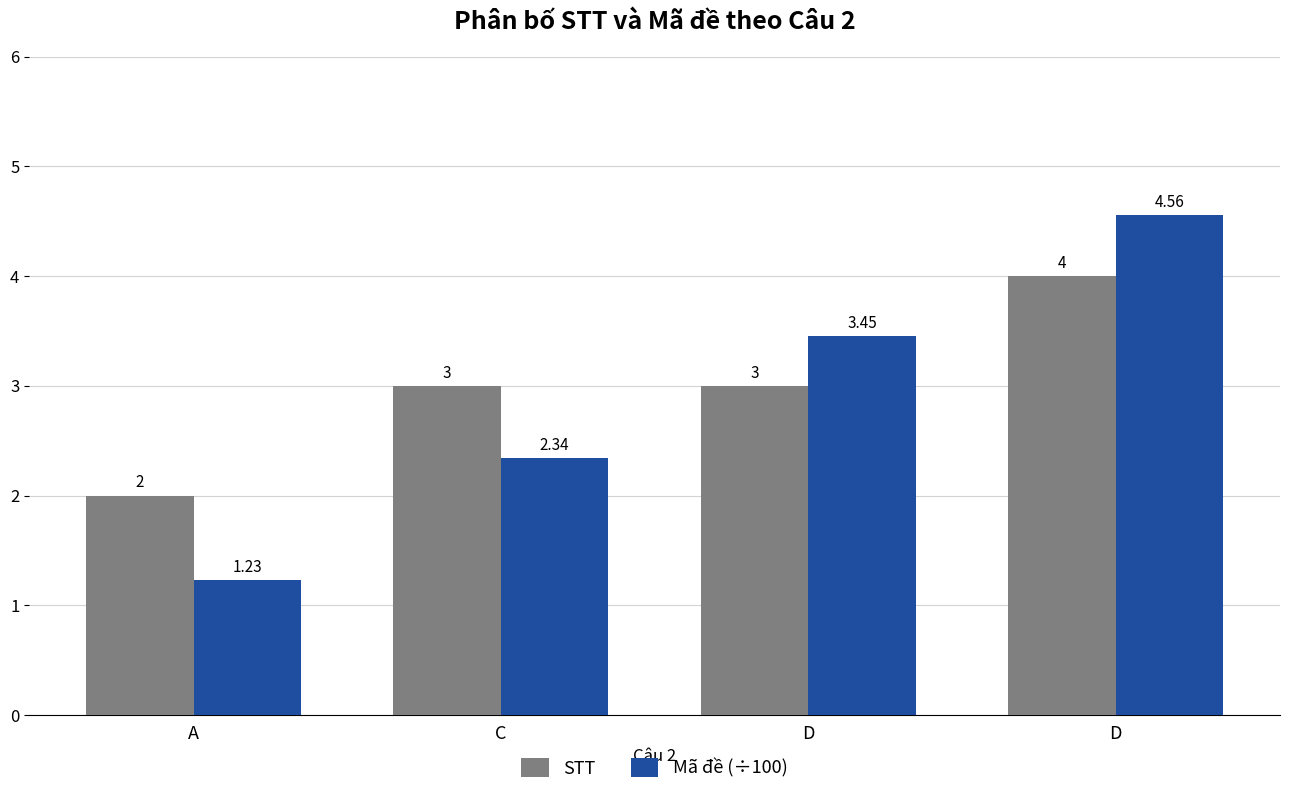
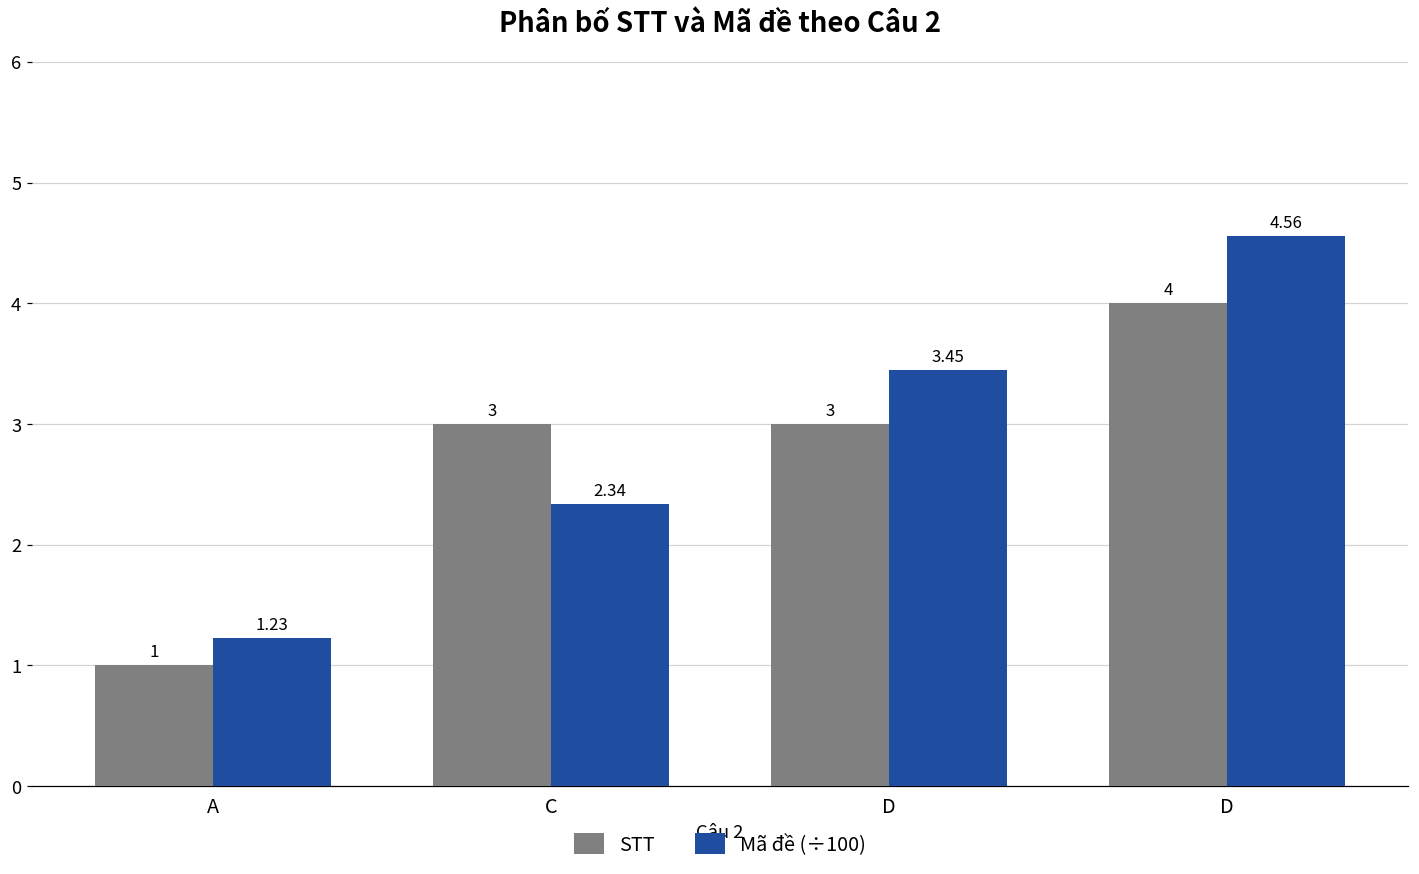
STT, A: 2 -> 1
